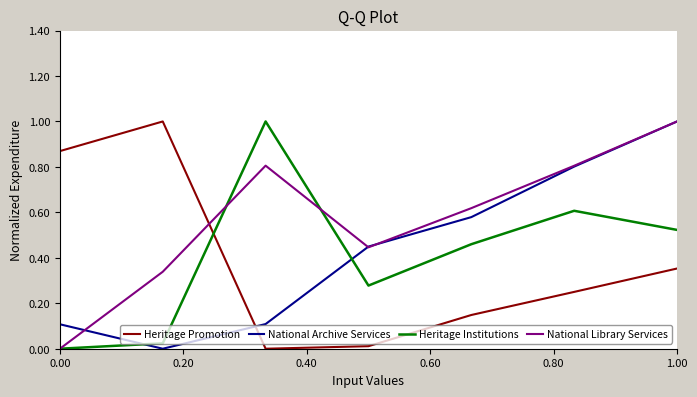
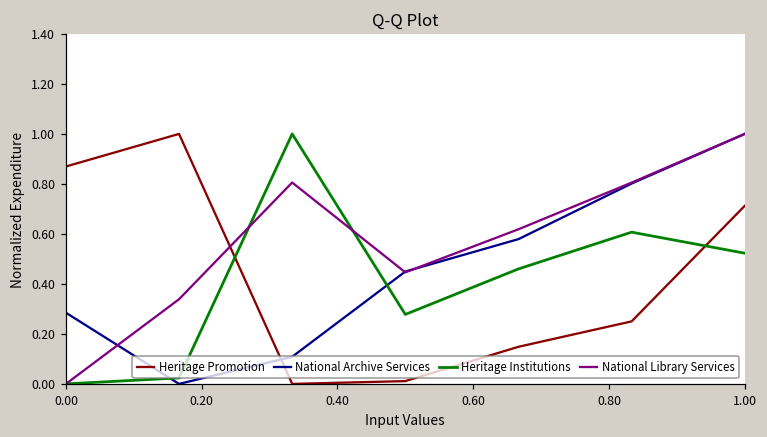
National Archive Services, 0.00: 0.11 -> 0.28
Heritage Promotion, 1.00: 0.35 -> 0.71
